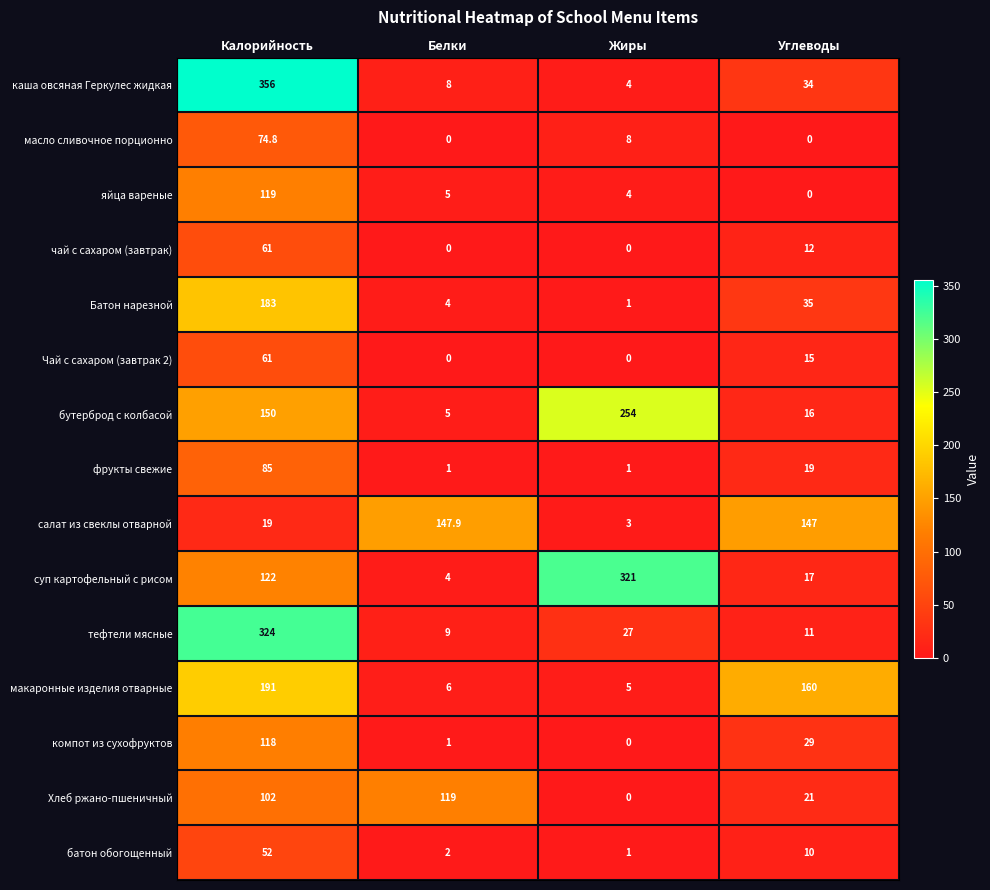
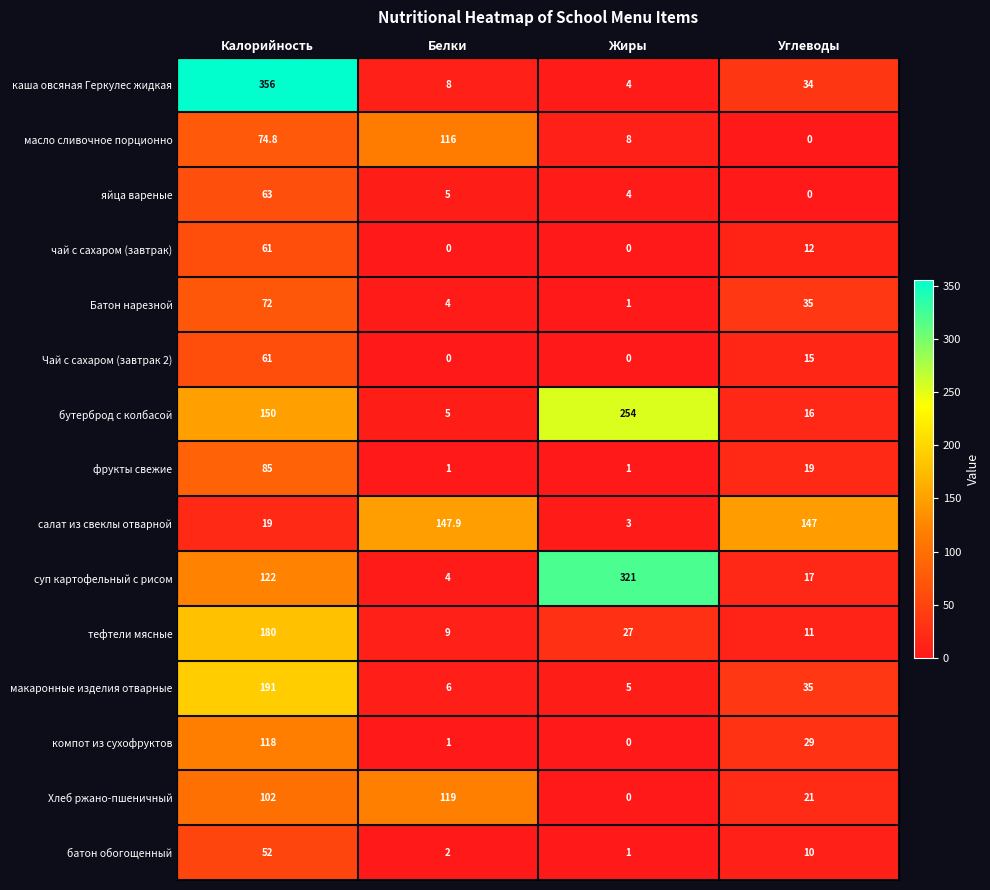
масло сливочное порционно, Белки: 0 -> 116
яйца вареные, Калорийность: 119 -> 63
Батон нарезной, Калорийность: 183 -> 72
тефтели мясные, Калорийность: 324 -> 180
макаронные изделия отварные, Углеводы: 160 -> 35
